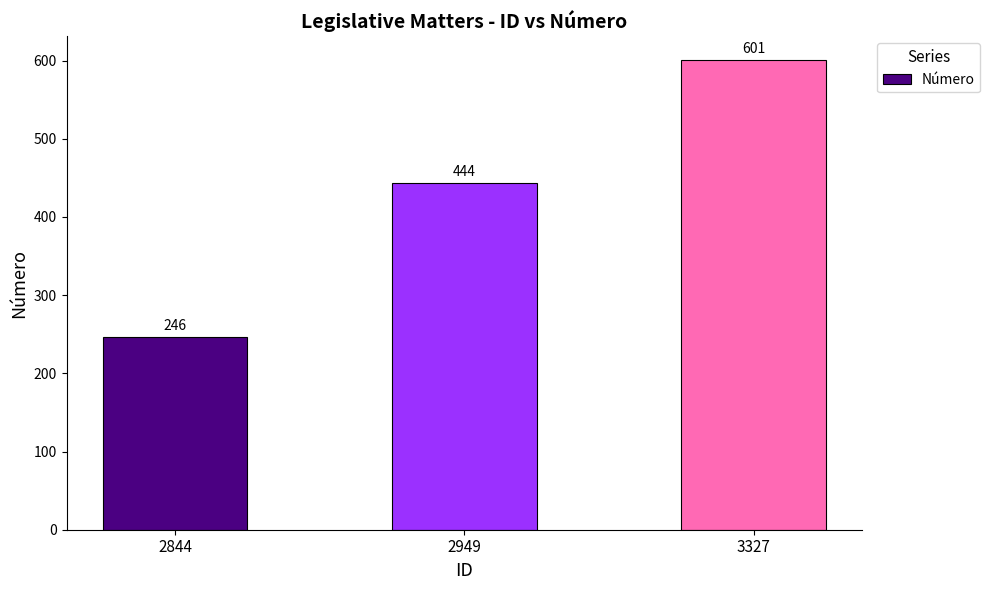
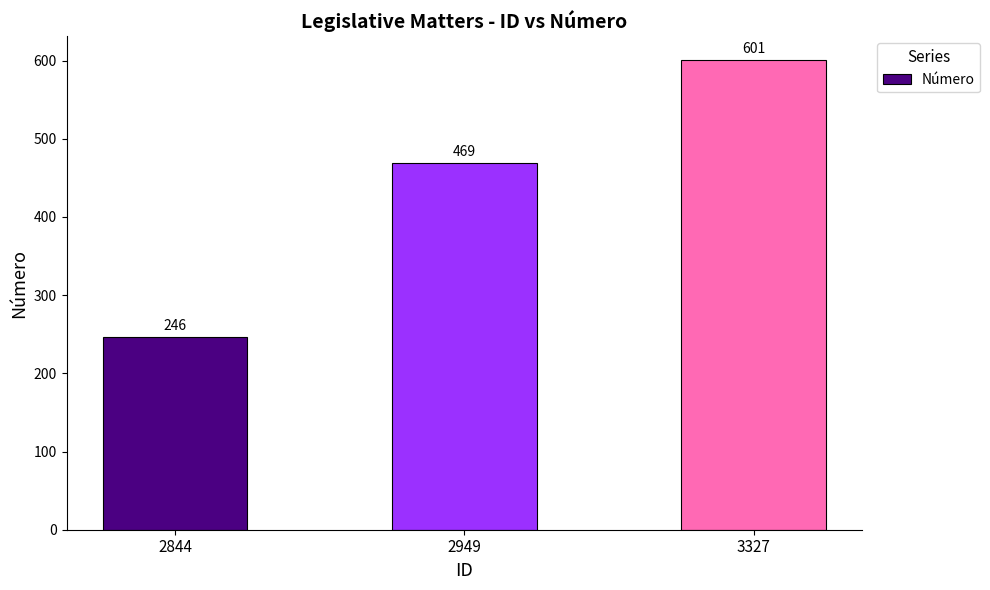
2949: 444 -> 469
